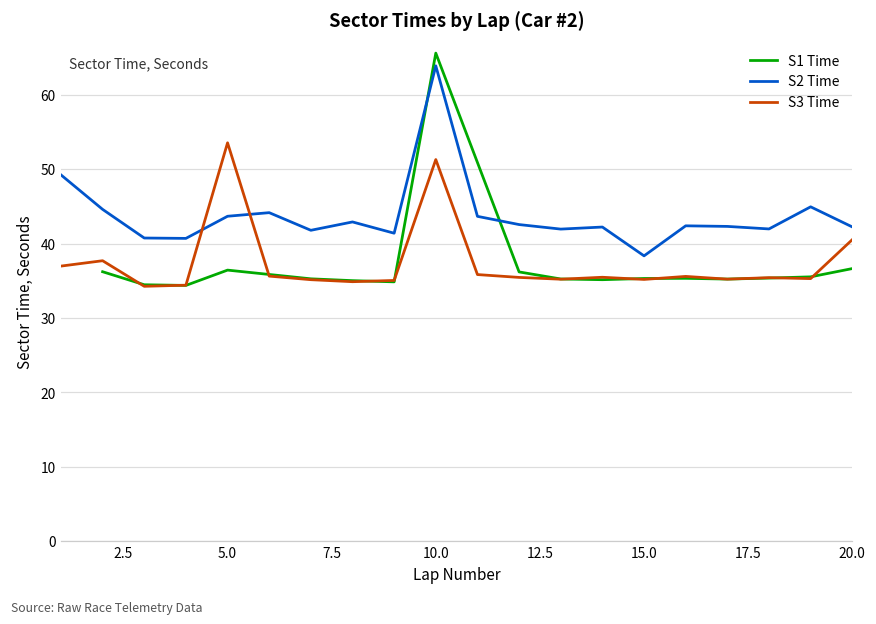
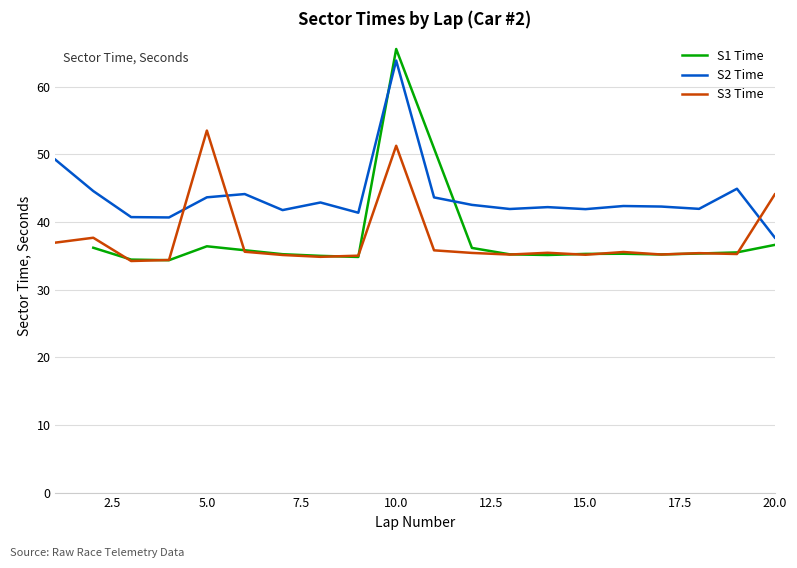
S2 Time, 15.0: 38 -> 42
S2 Time, 20.0: 42 -> 38
S3 Time, 20.0: 41 -> 44
